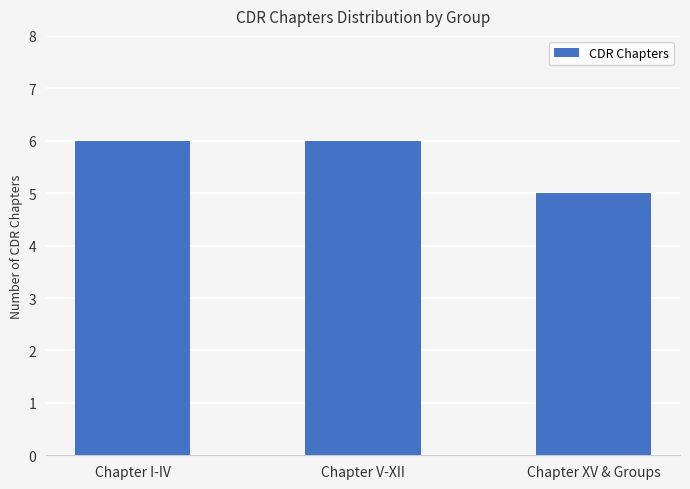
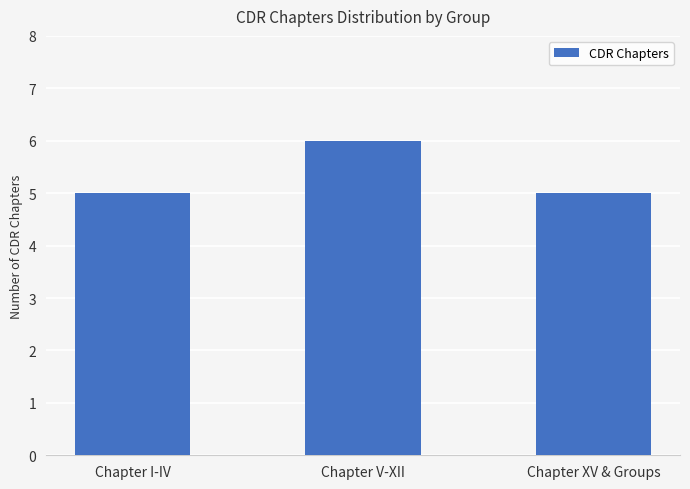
Chapter I-IV: 6 -> 5
